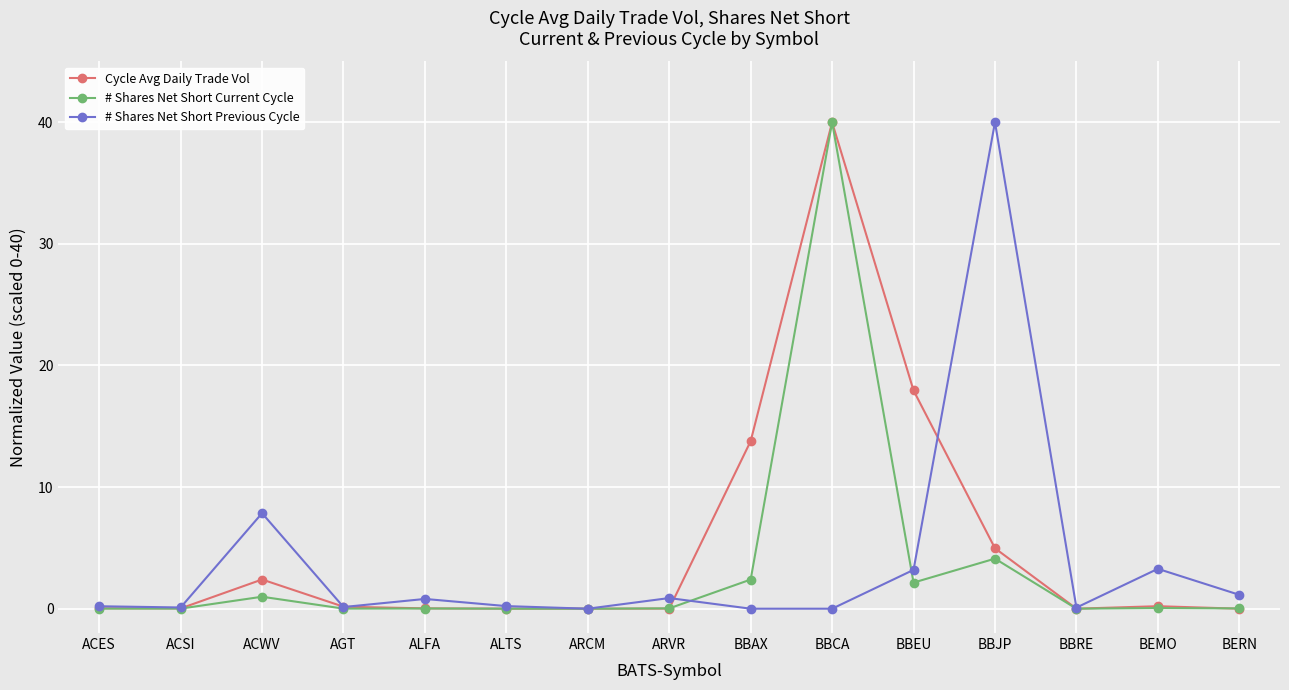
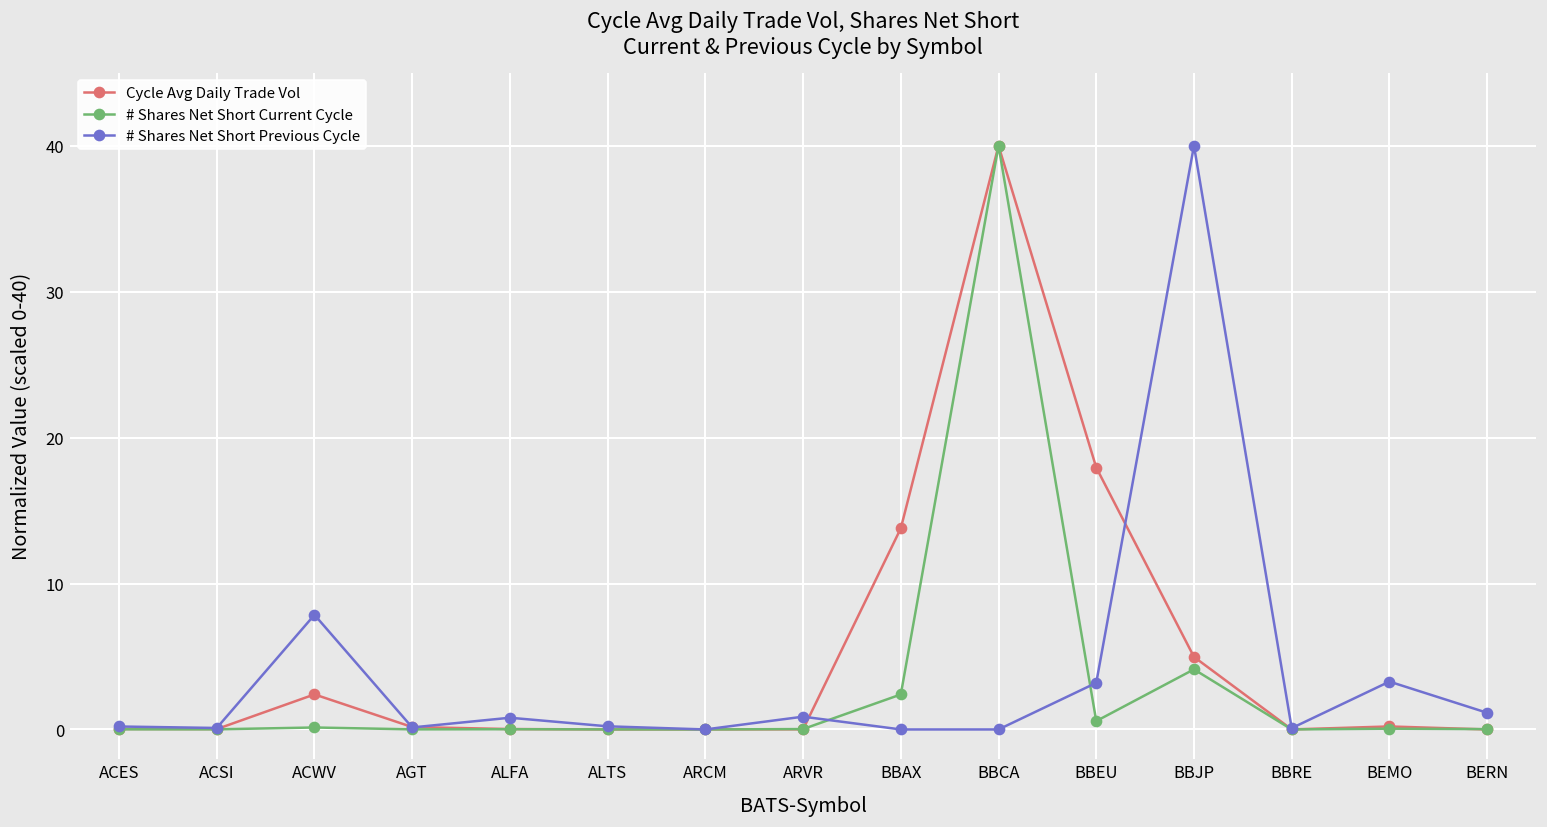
# Shares Net Short Current Cycle, ACWV: 1.0 -> 0.1
# Shares Net Short Current Cycle, BBEU: 2.1 -> 0.6
